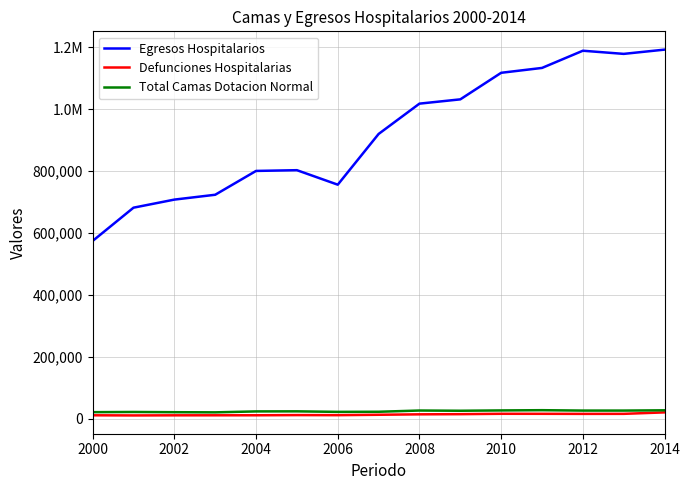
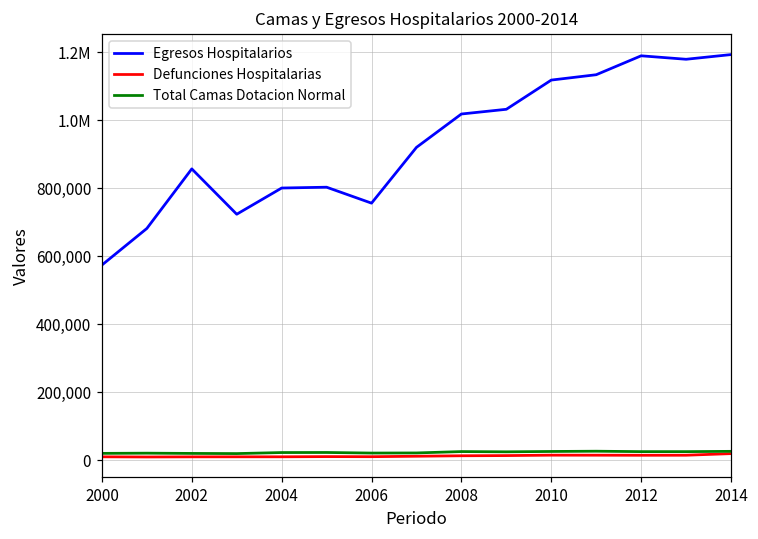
Egresos Hospitalarios, 2002: 710,000 -> 860,000
